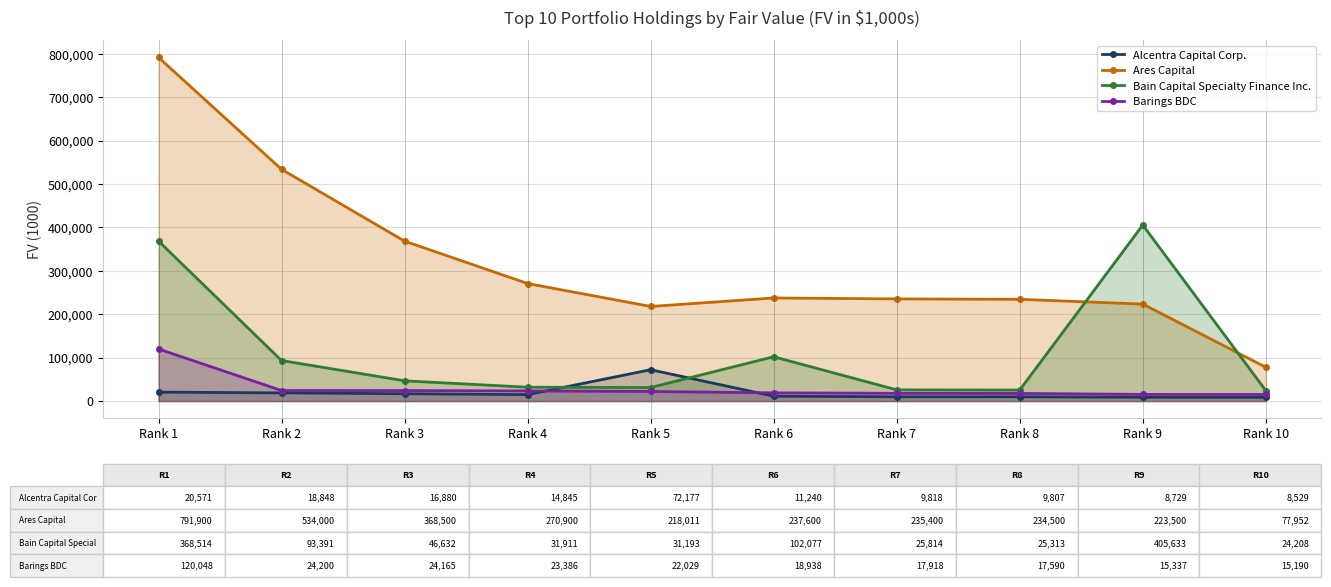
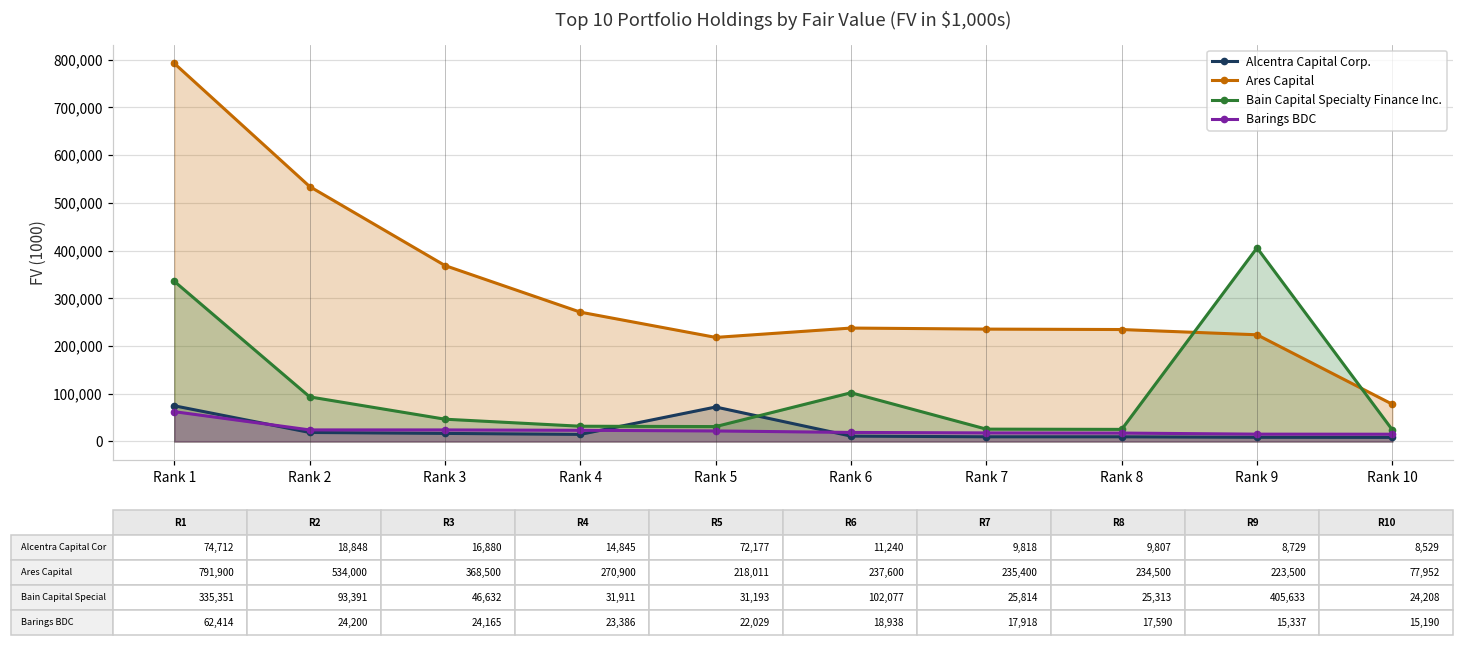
Alcentra Capital Corp., Rank 1: 20,571 -> 74,712
Bain Capital Specialty Finance Inc., Rank 1: 368,514 -> 335,351
Barings BDC, Rank 1: 120,048 -> 62,414
